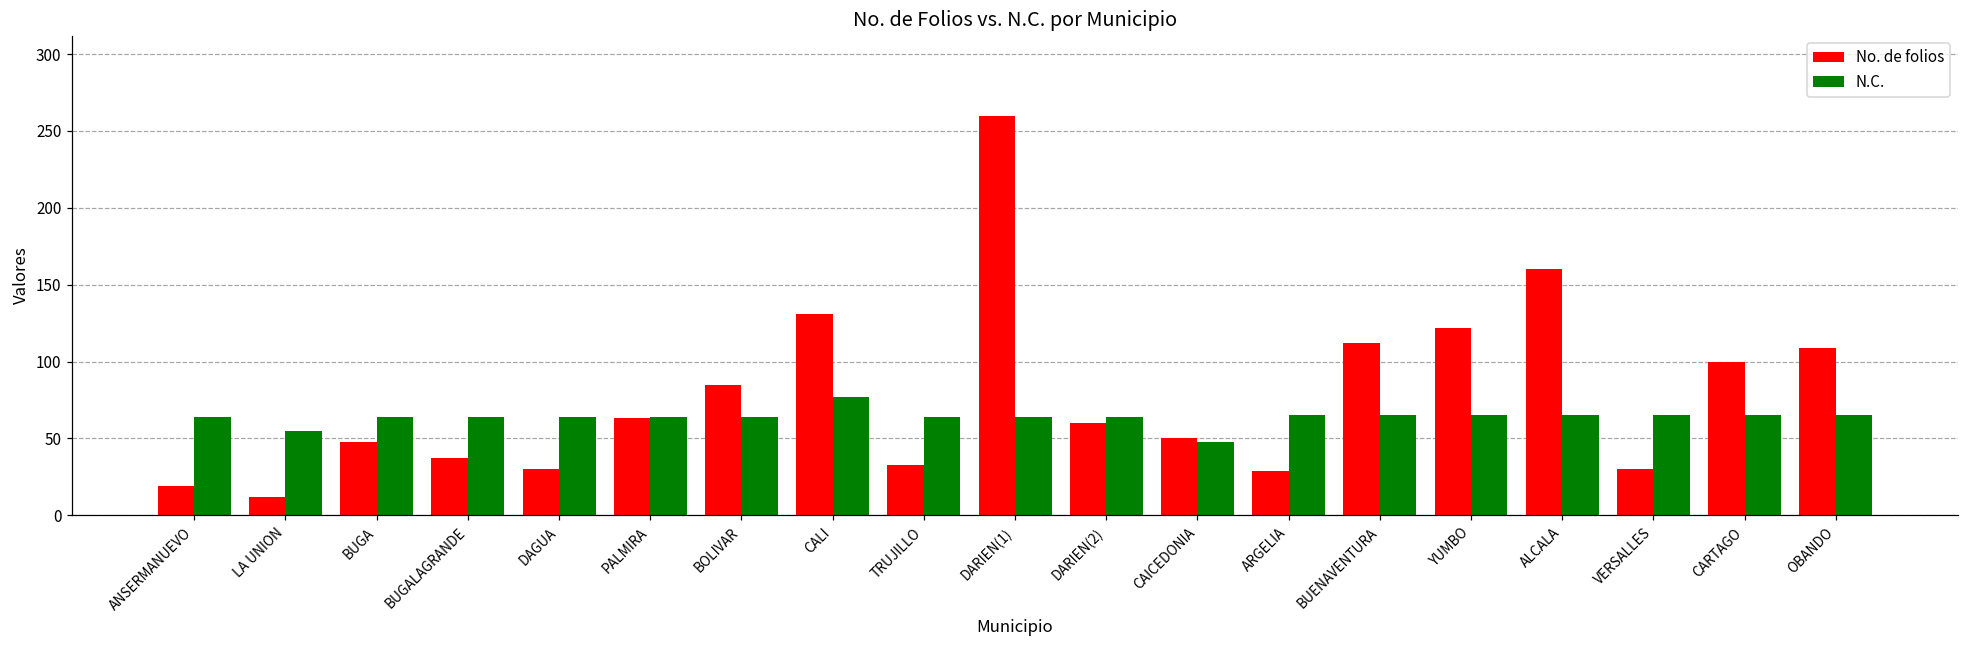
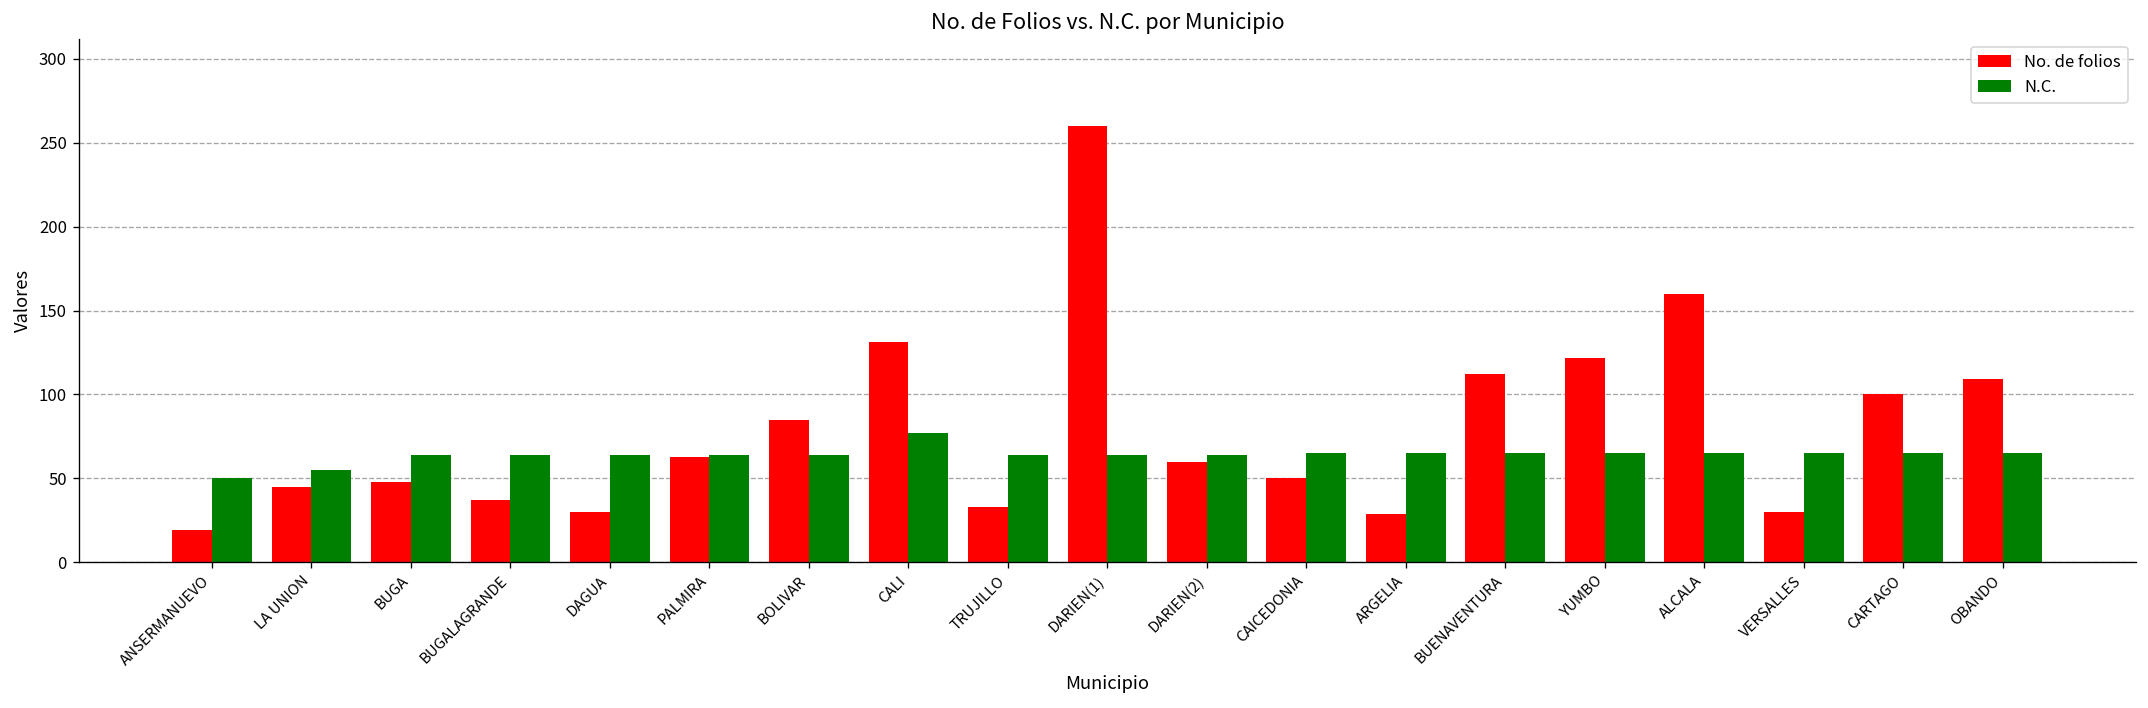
N.C., ANSERMANUEVO: 64 -> 50
No. de folios, LA UNION: 12 -> 45
N.C., CAICEDONIA: 48 -> 65
